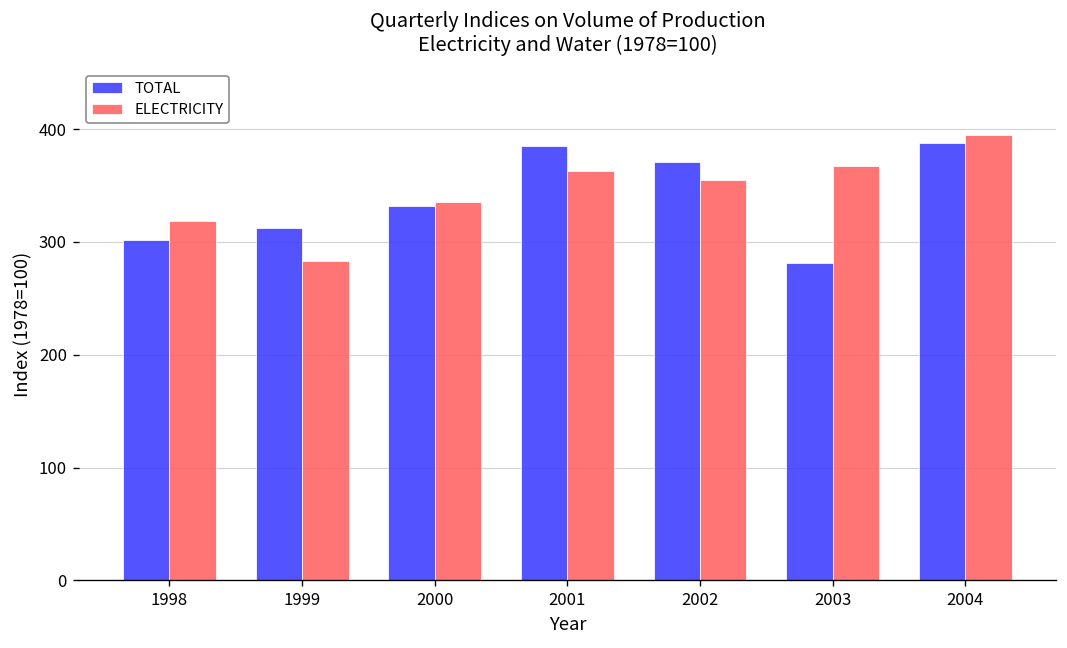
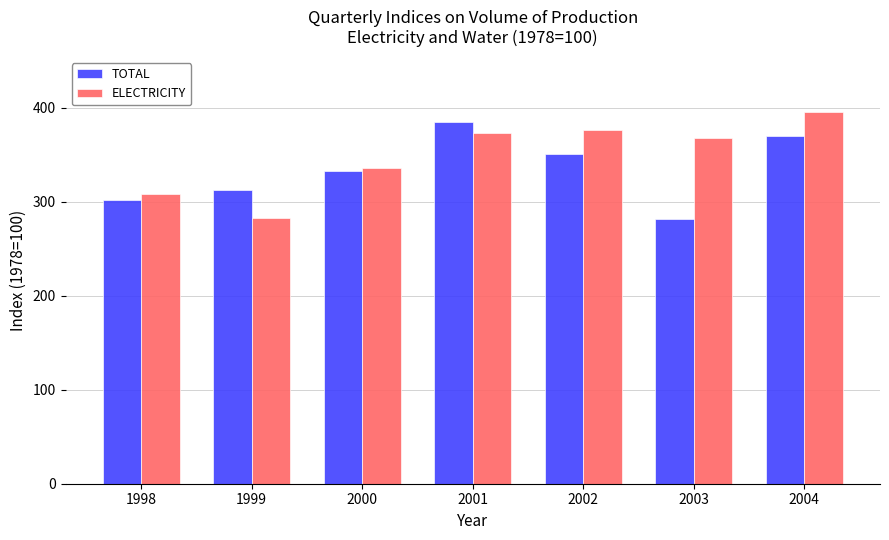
ELECTRICITY, 1998: 320 -> 310
ELECTRICITY, 2001: 360 -> 370
TOTAL, 2002: 370 -> 350
ELECTRICITY, 2002: 360 -> 380
TOTAL, 2004: 390 -> 370
